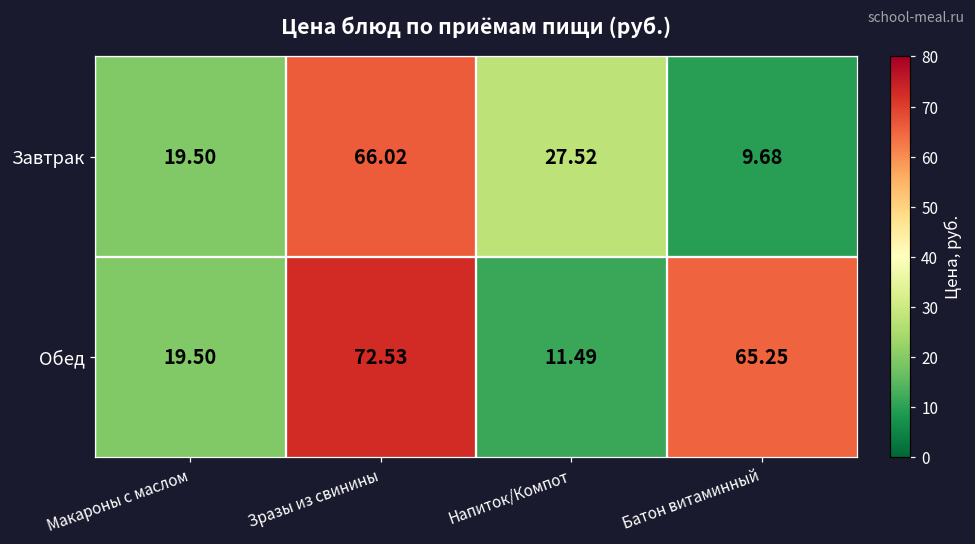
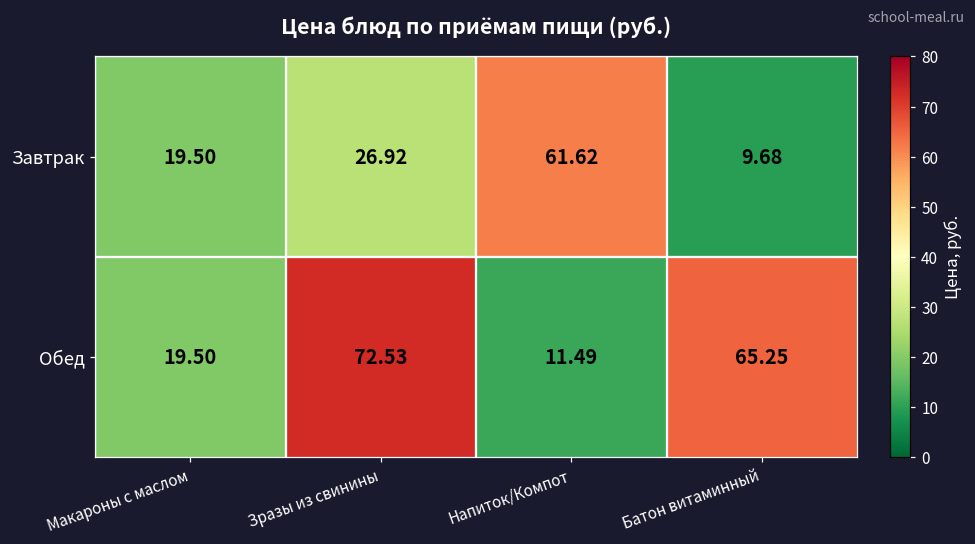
Завтрак, Зразы из свинины: 66.02 -> 26.92
Завтрак, Напиток/Компот: 27.52 -> 61.62
